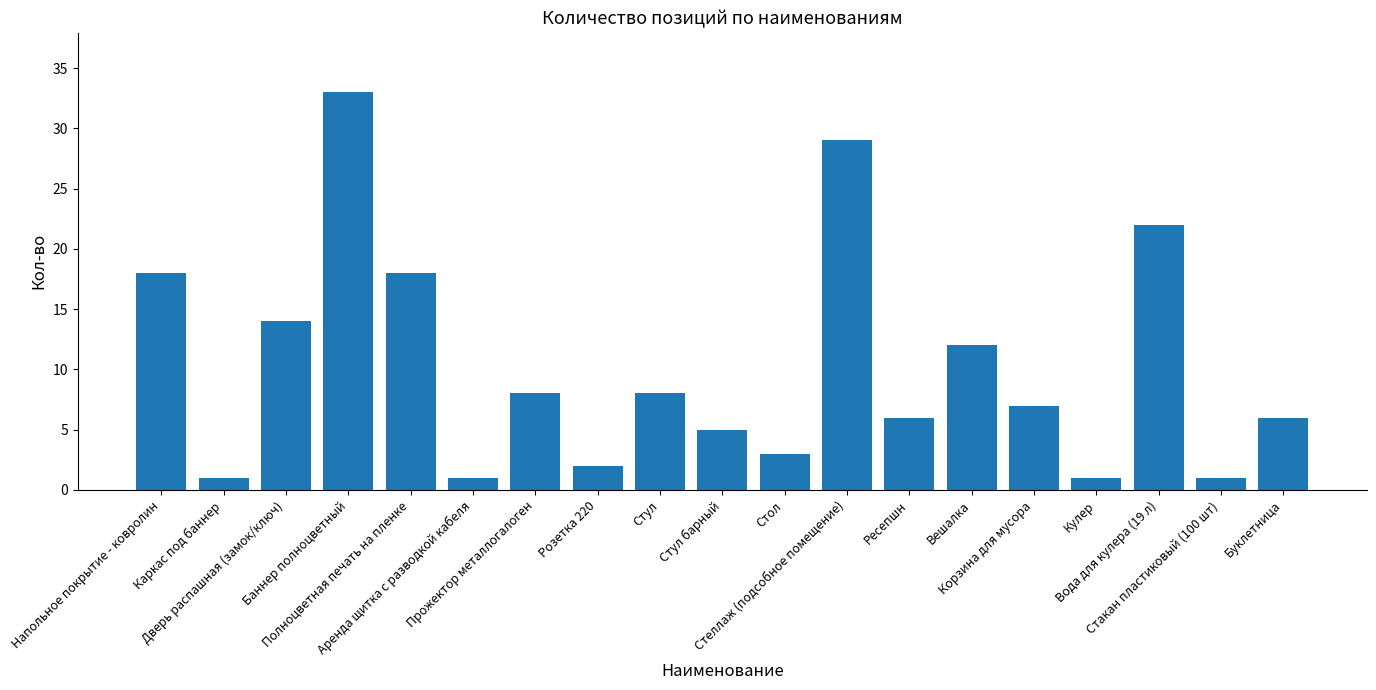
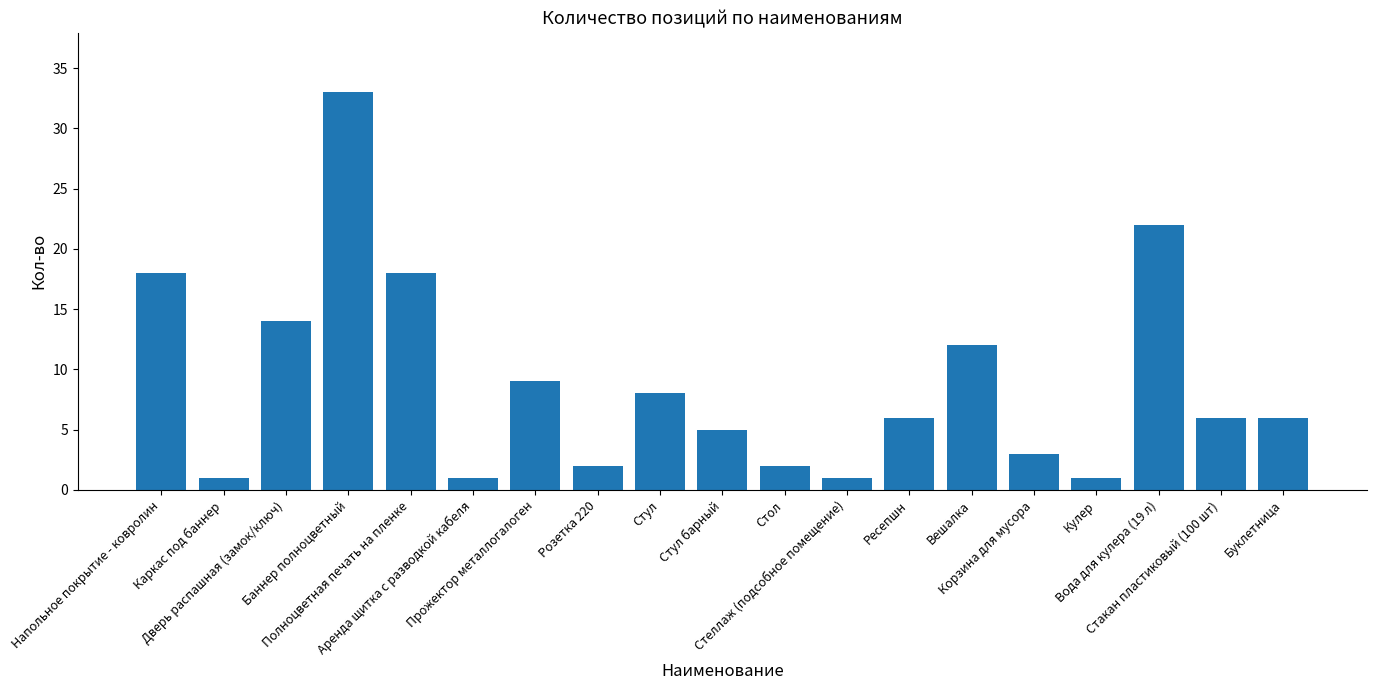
Прожектор металлогалоген: 8 -> 9
Стол: 3 -> 2
Стеллаж (подсобное помещение): 29 -> 1
Корзина для мусора: 7 -> 3
Стакан пластиковый (100 шт): 1 -> 6
